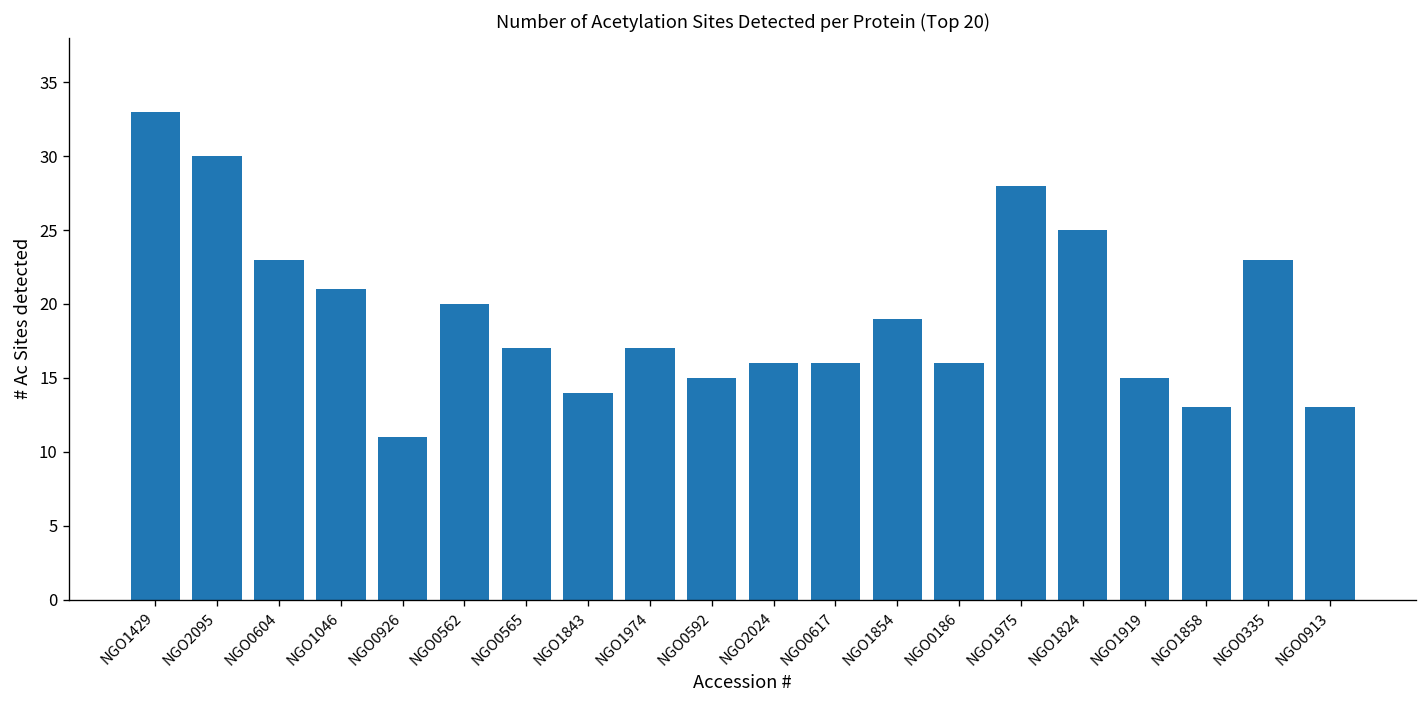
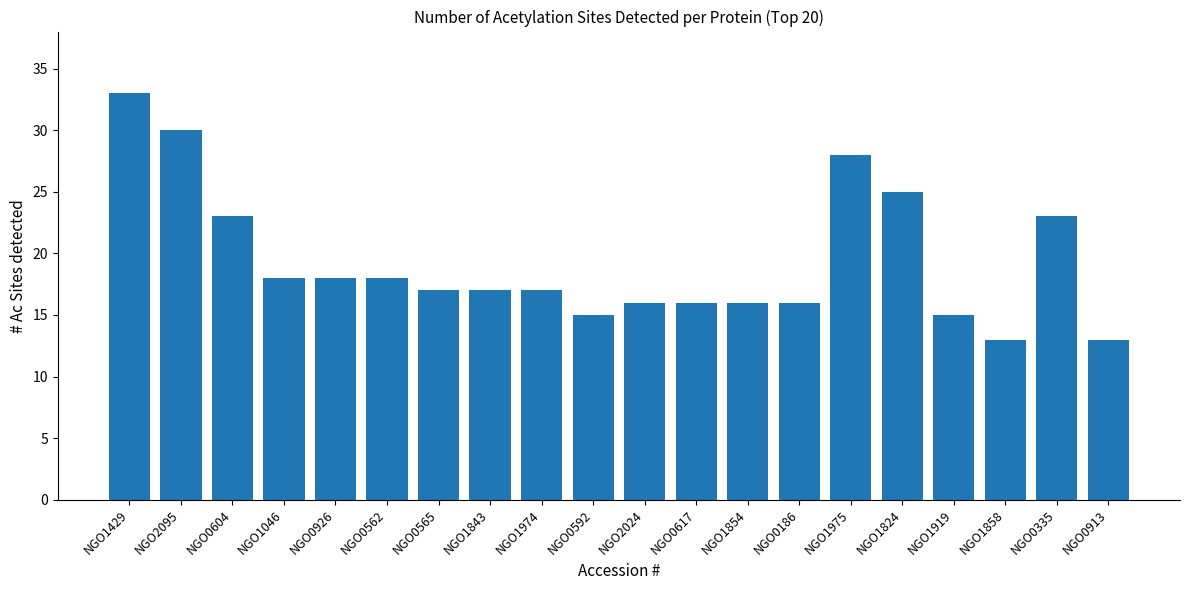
NGO1046: 21 -> 18
NGO0926: 11 -> 18
NGO0562: 20 -> 18
NGO1843: 14 -> 17
NGO1854: 19 -> 16
